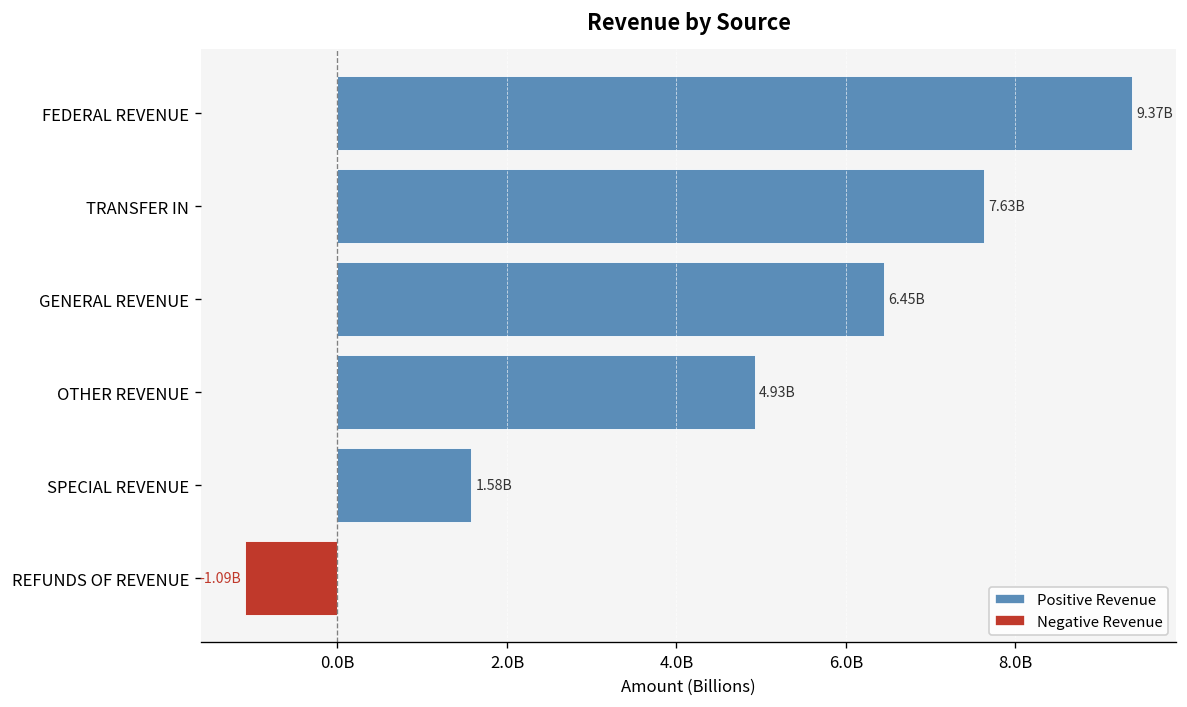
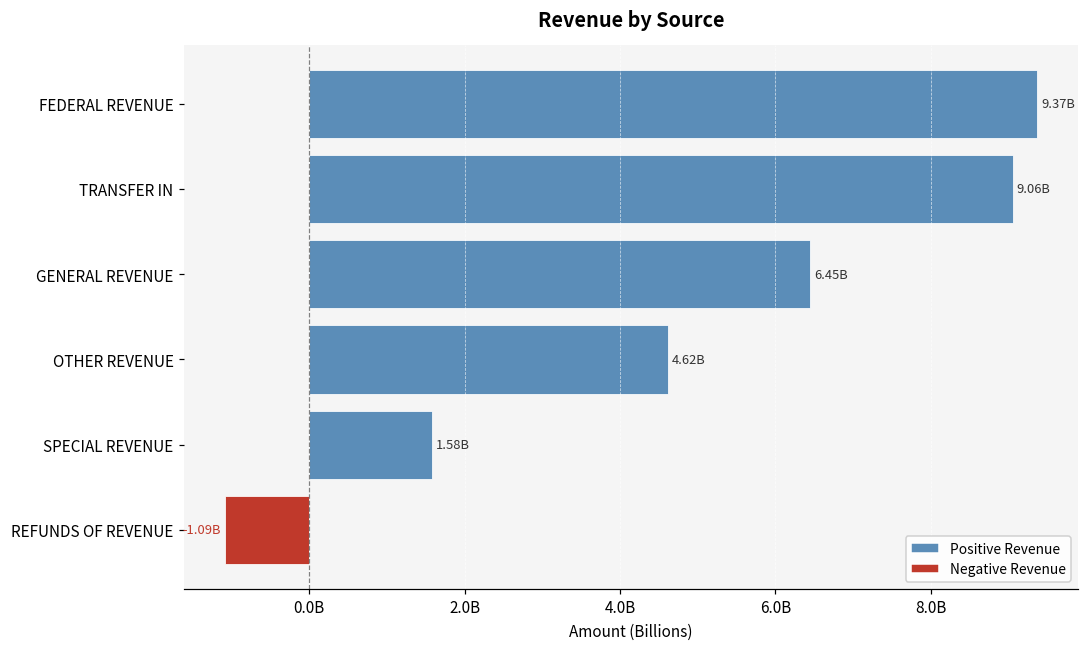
TRANSFER IN: 7.63B -> 9.06B
OTHER REVENUE: 4.93B -> 4.62B
